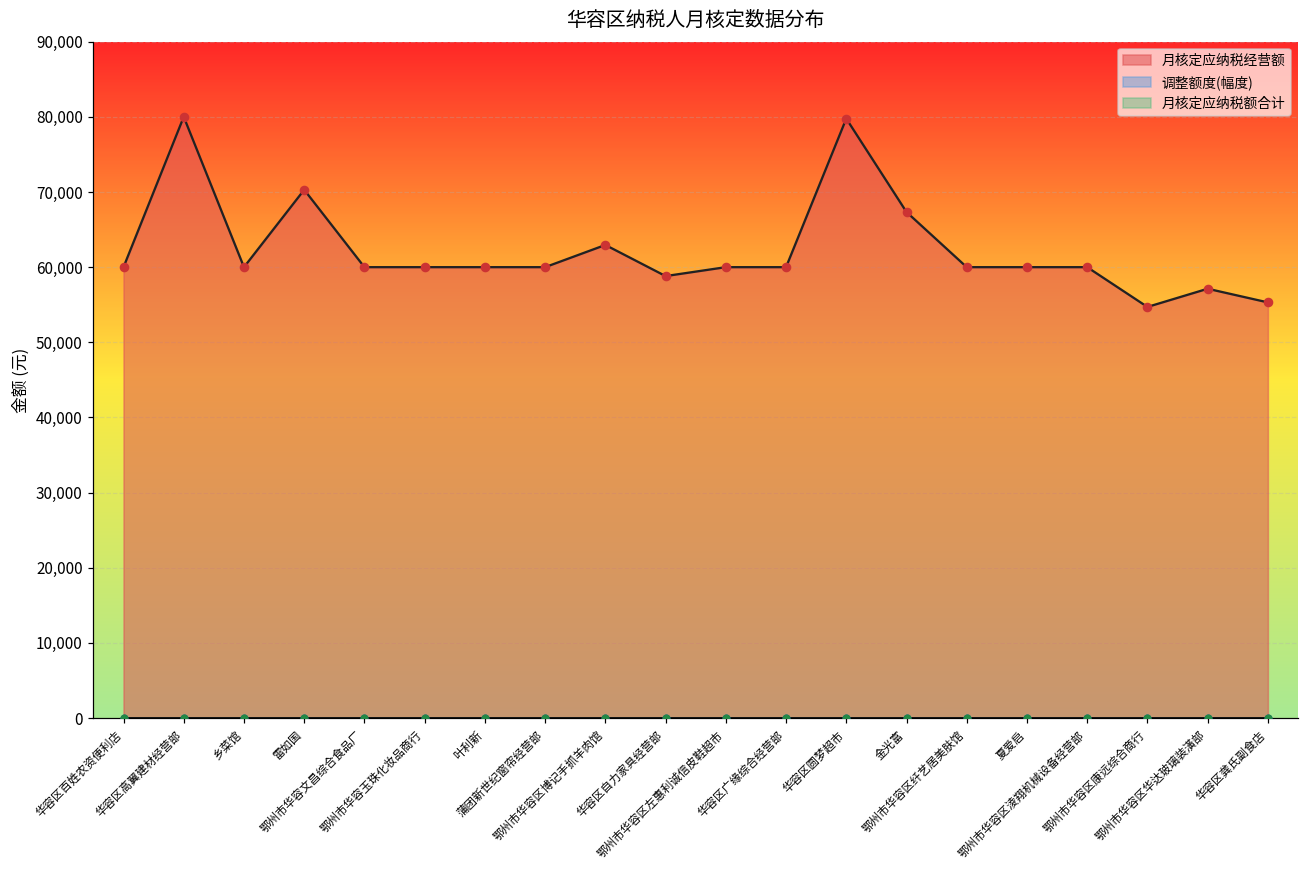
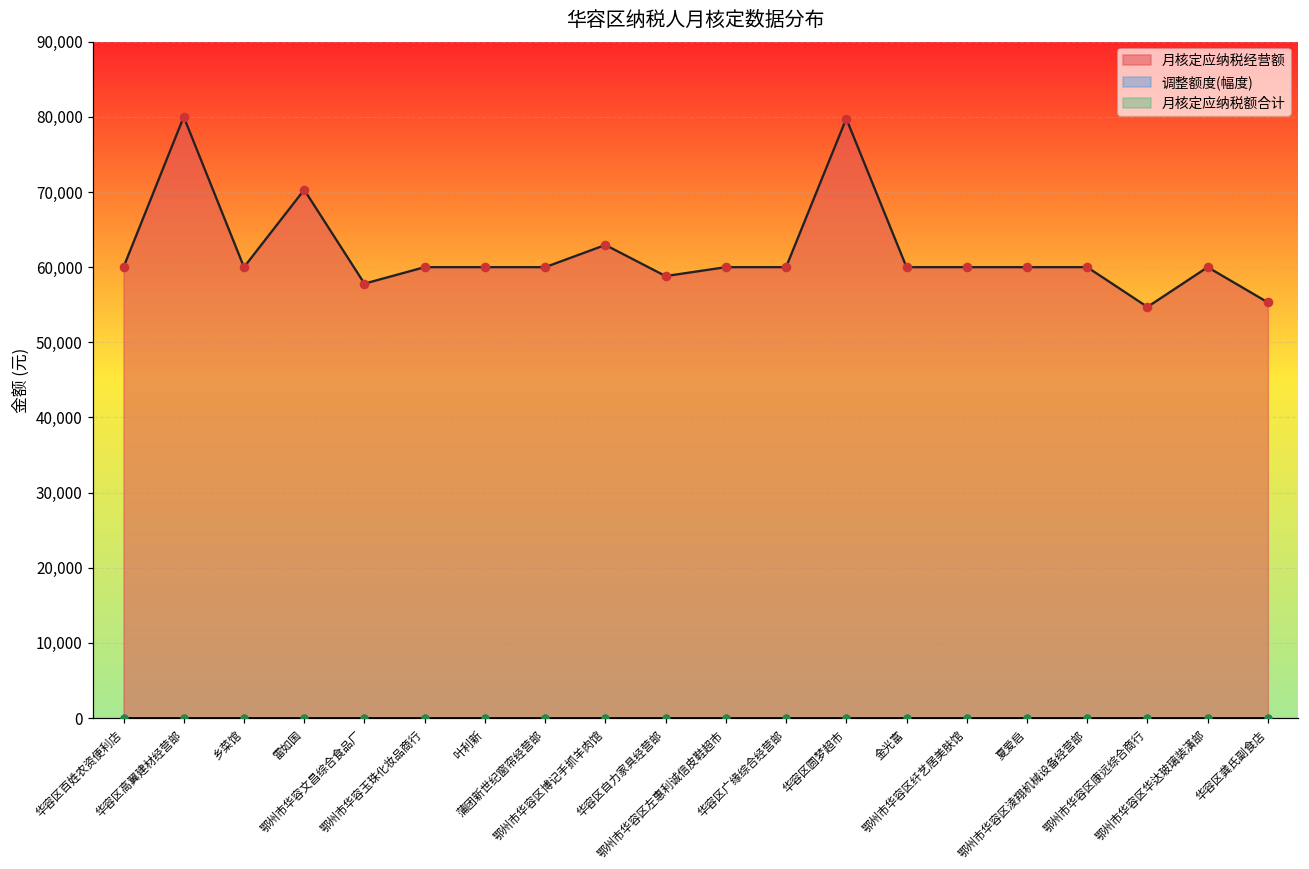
月核定应纳税经营额, 鄂州市华容文昌综合食品厂: 60,000 -> 58,000
月核定应纳税经营额, 金光富: 67,000 -> 60,000
月核定应纳税经营额, 鄂州市华容区华达玻璃装潢部: 57,000 -> 60,000
